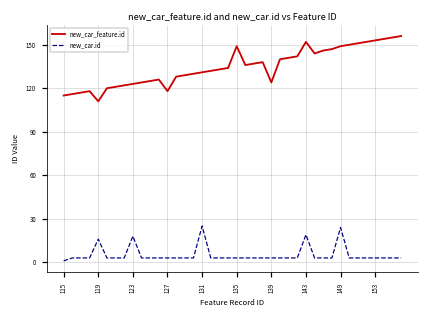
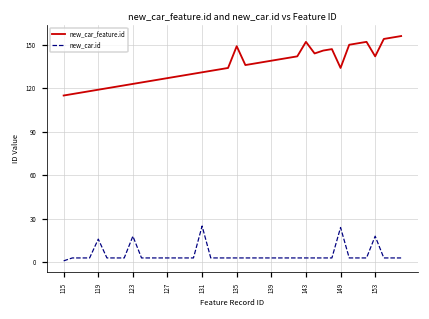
new_car_feature.id, 119: 111 -> 119
new_car_feature.id, 127: 118 -> 127
new_car_feature.id, 139: 124 -> 139
new_car.id, 143: 19 -> 3
new_car_feature.id, 149: 149 -> 134
new_car_feature.id, 153: 153 -> 142
new_car.id, 153: 3 -> 18
